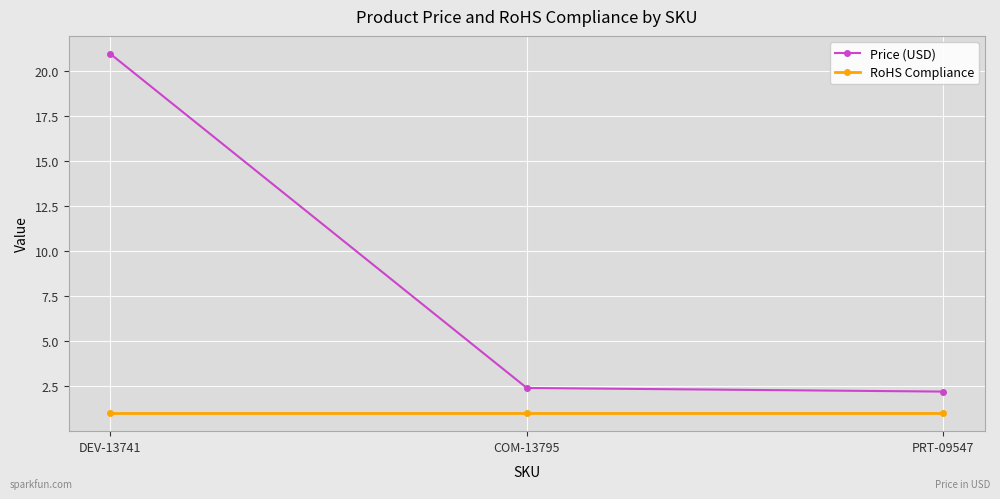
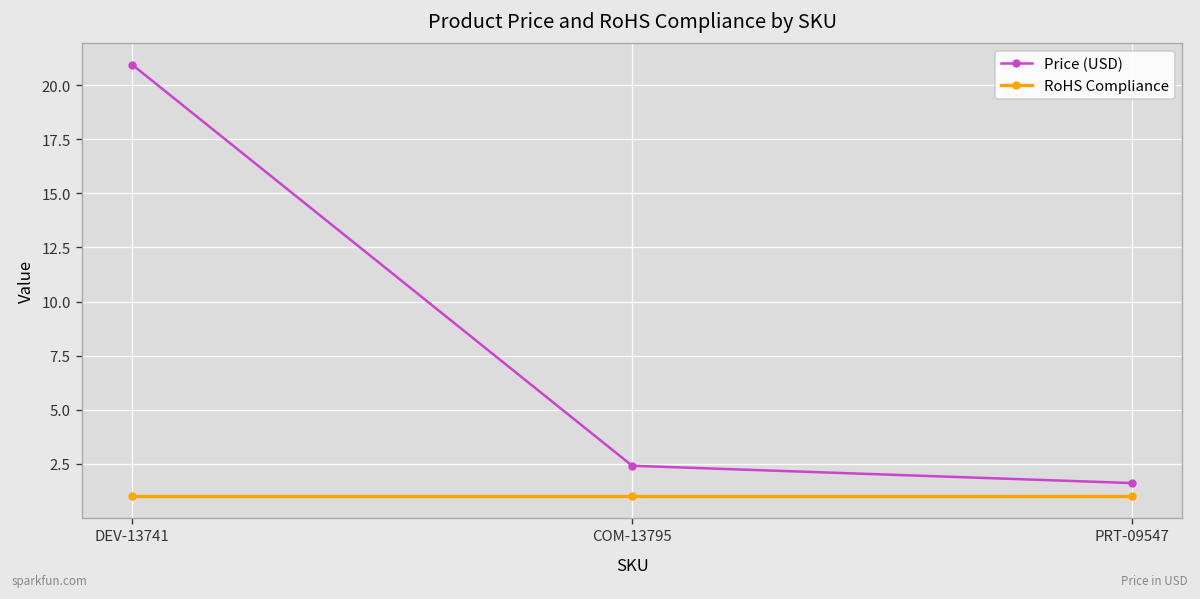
Price (USD), PRT-09547: 2.2 -> 1.6
